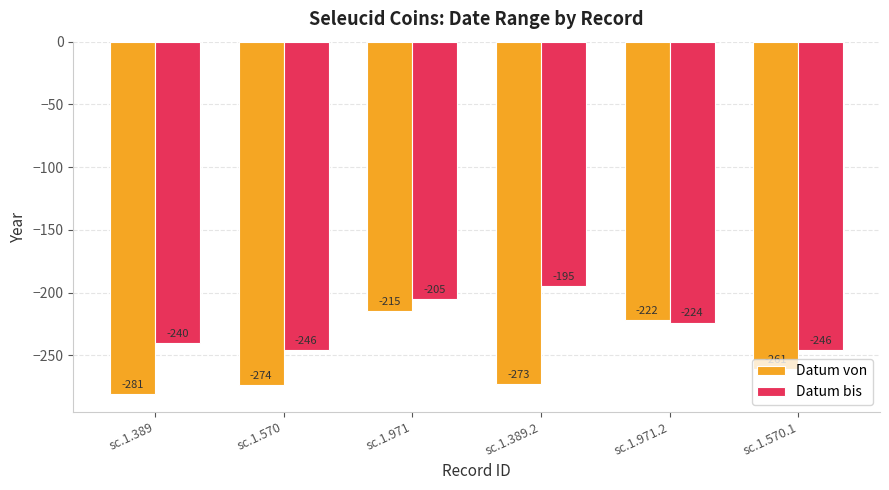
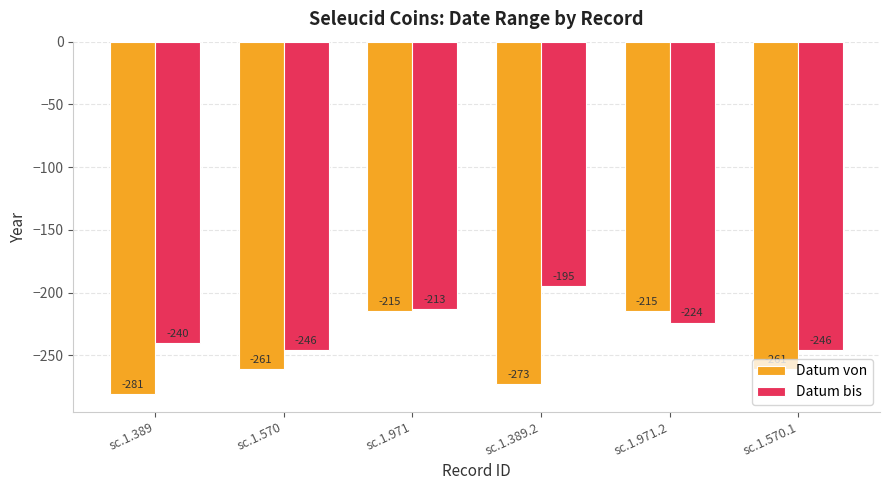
Datum von, sc.1.570: -274 -> -261
Datum bis, sc.1.971: -205 -> -213
Datum von, sc.1.971.2: -222 -> -215
